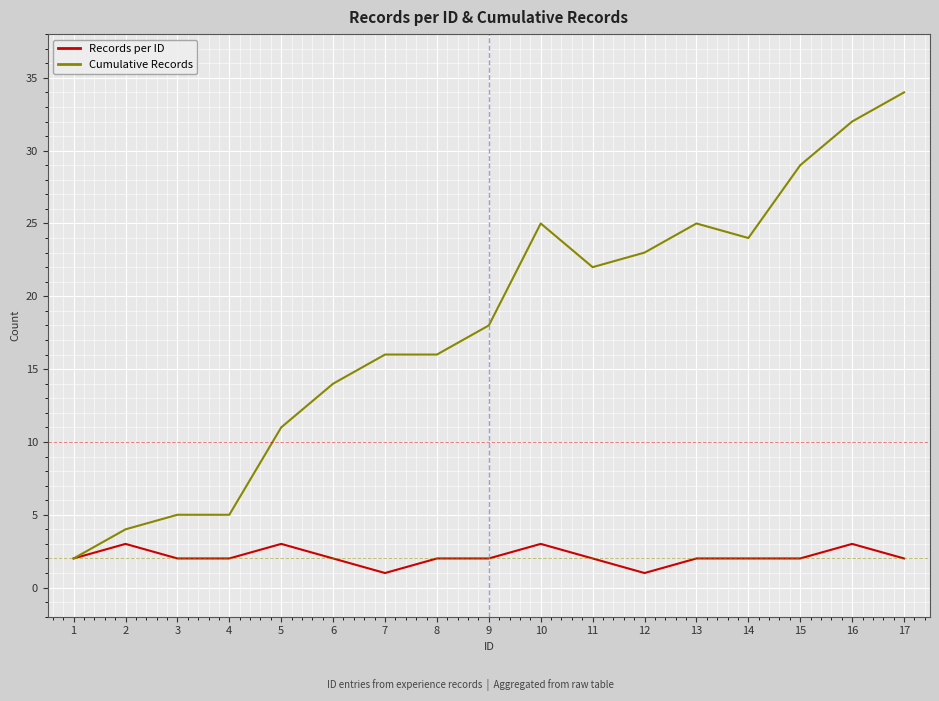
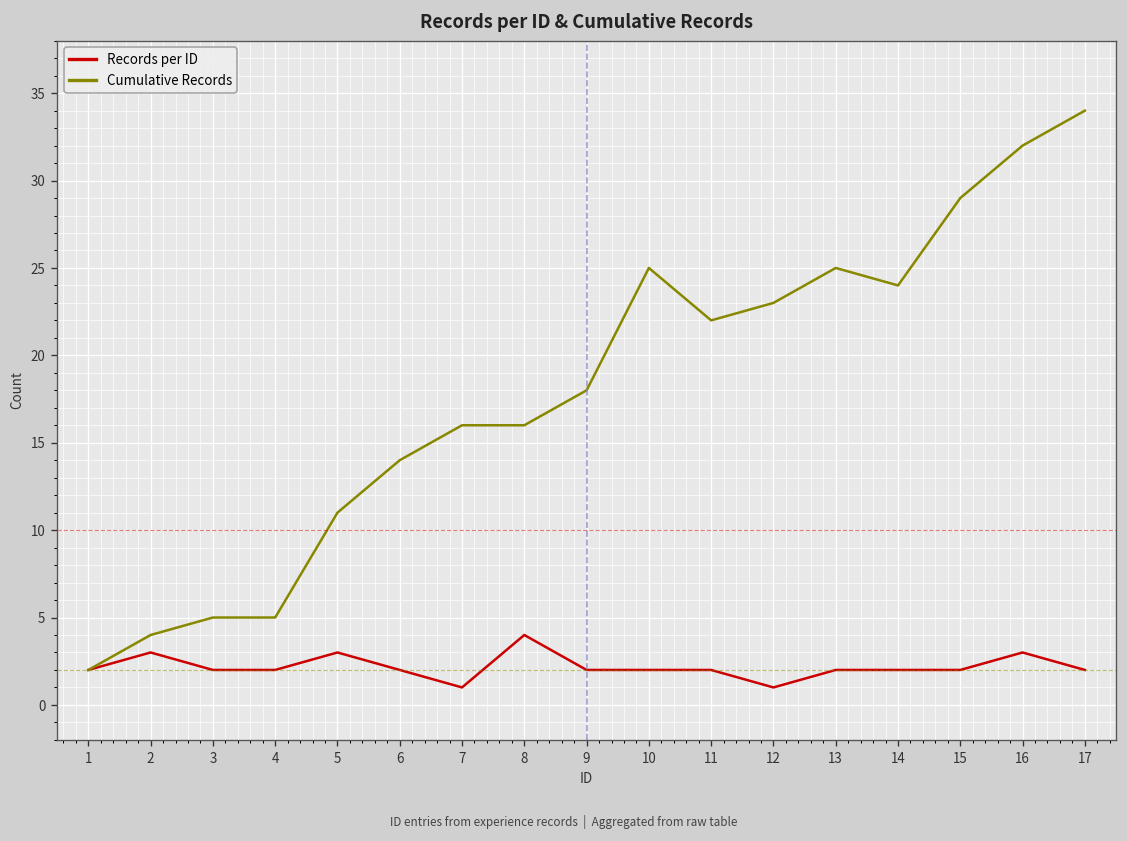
Records per ID, 8: 2 -> 4
Records per ID, 10: 3 -> 2
